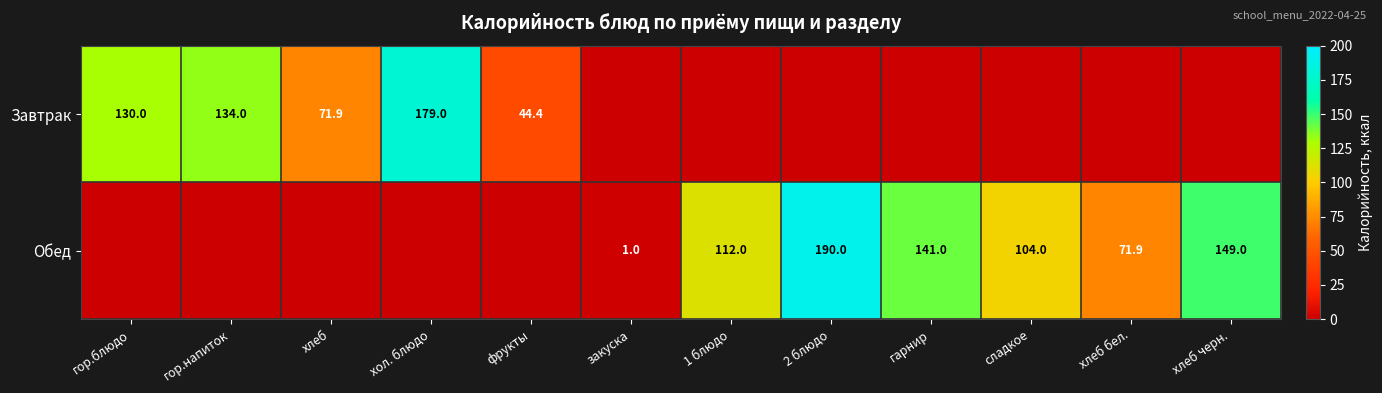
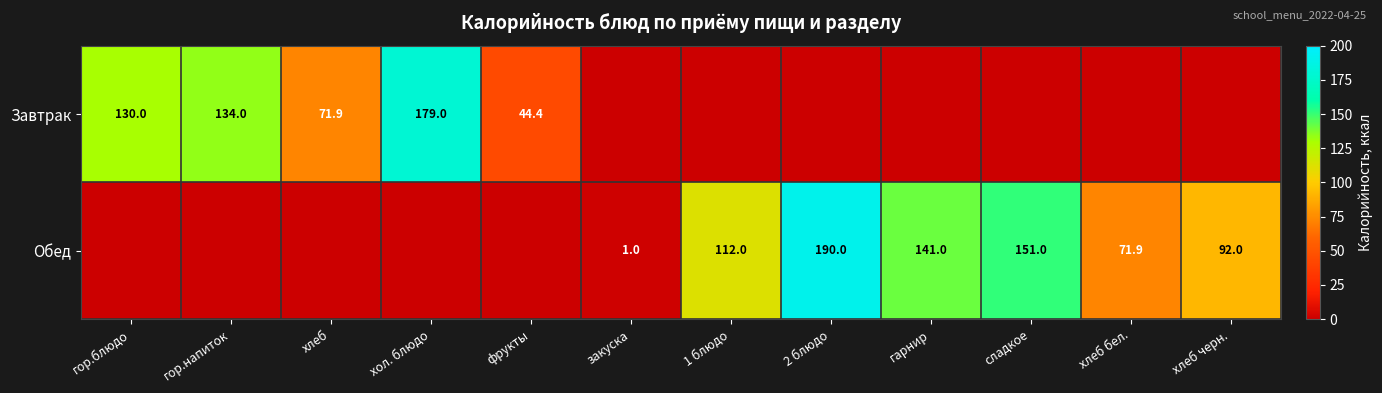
Обед, сладкое: 104.0 -> 151.0
Обед, хлеб черн.: 149.0 -> 92.0
